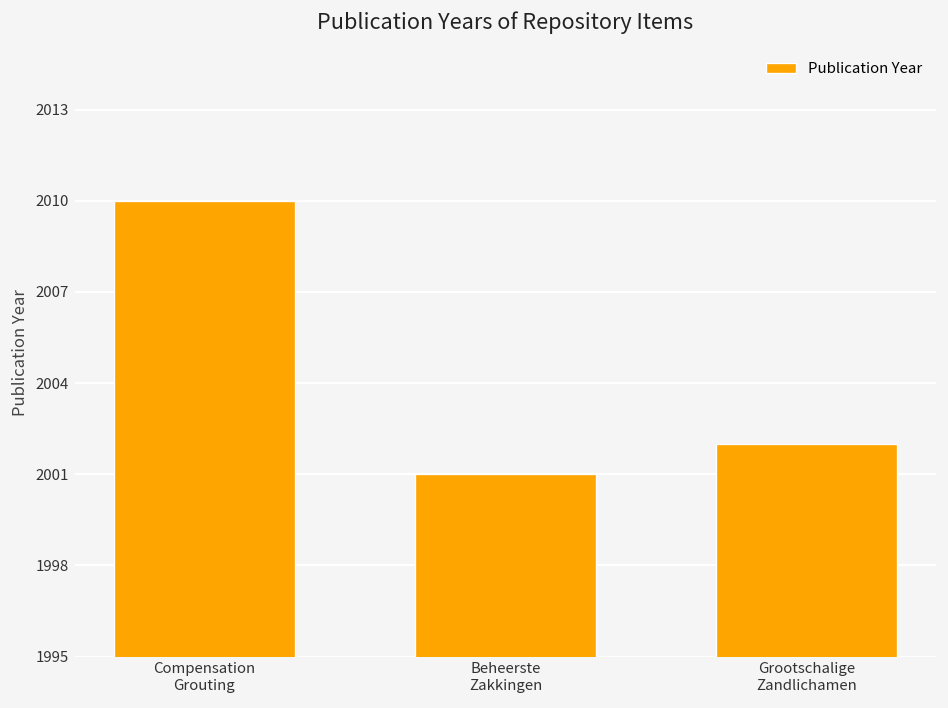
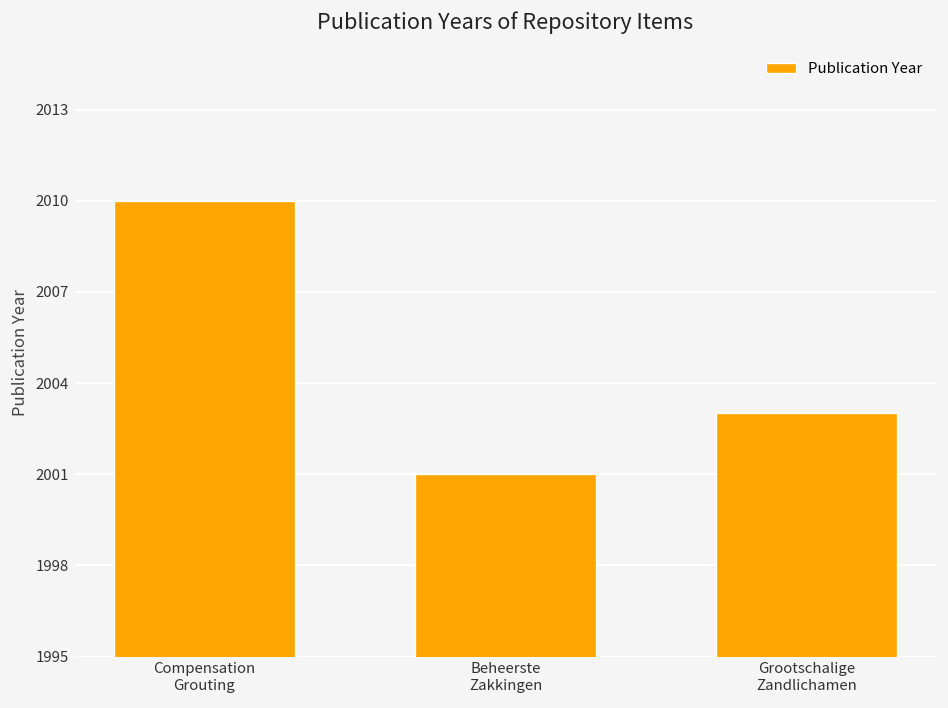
Grootschalige Zandlichamen: 2002 -> 2003
